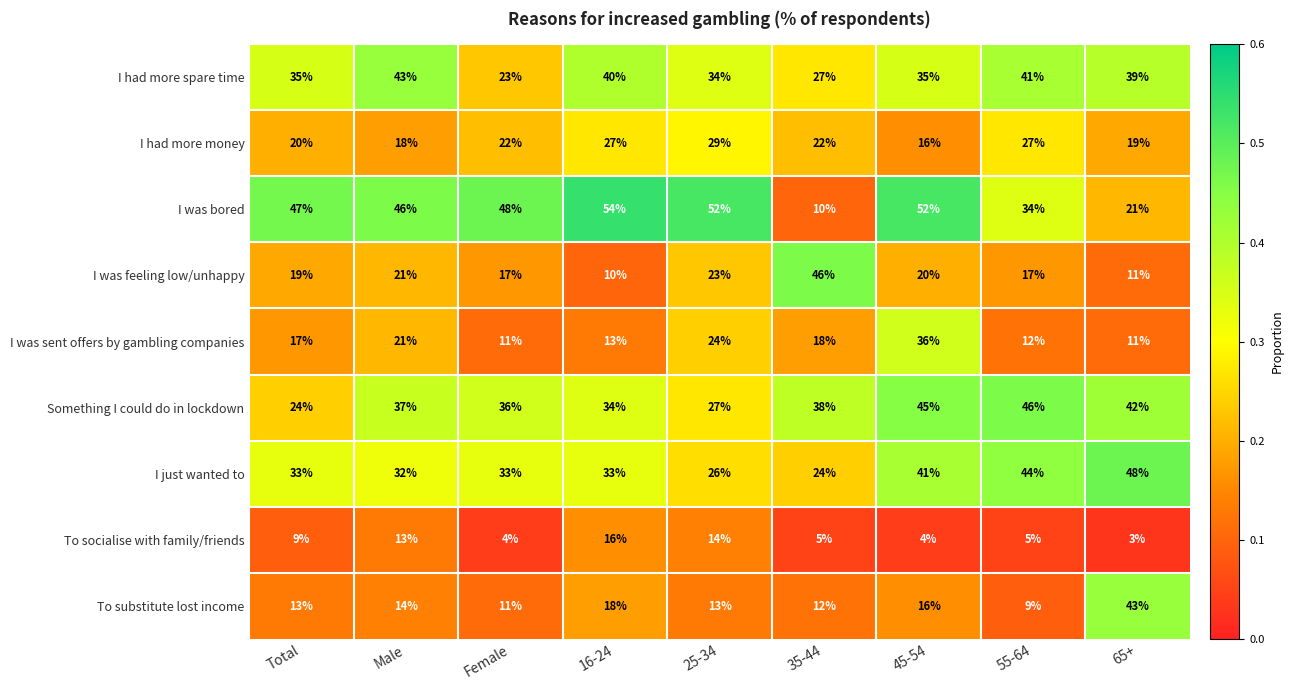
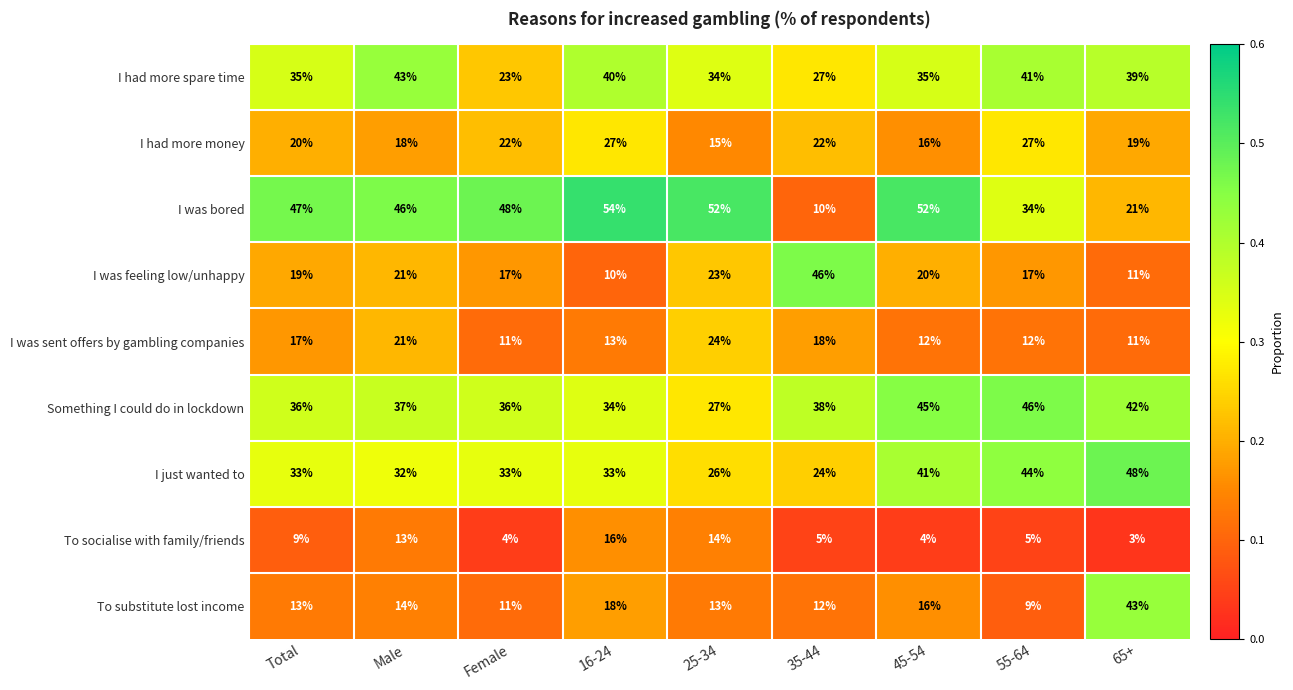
I had more money, 25-34: 29% -> 15%
I was sent offers by gambling companies, 45-54: 36% -> 12%
Something I could do in lockdown, Total: 24% -> 36%
